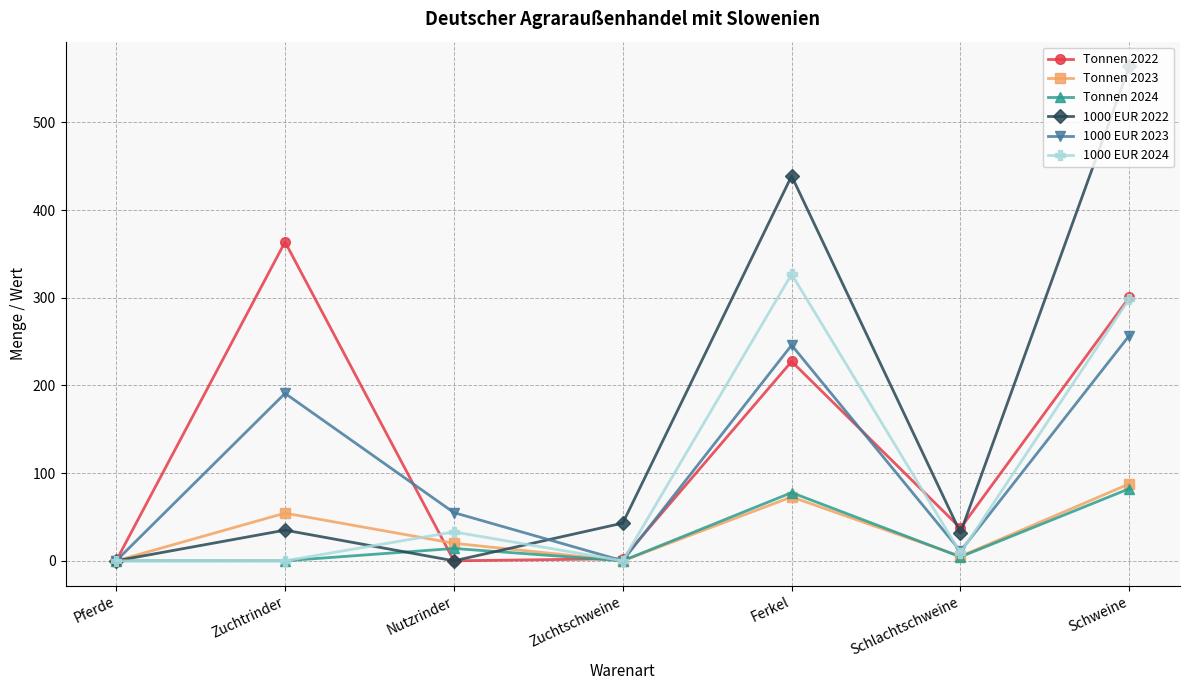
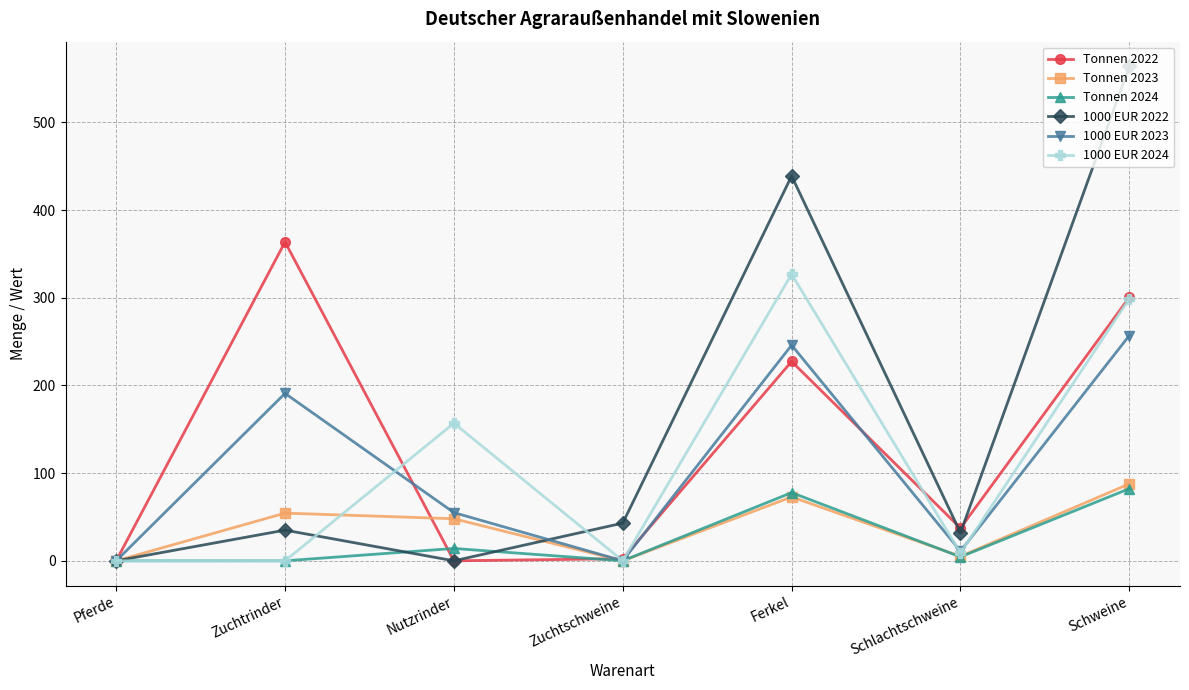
Tonnen 2023, Nutzrinder: 20 -> 50
1000 EUR 2024, Nutzrinder: 30 -> 160
